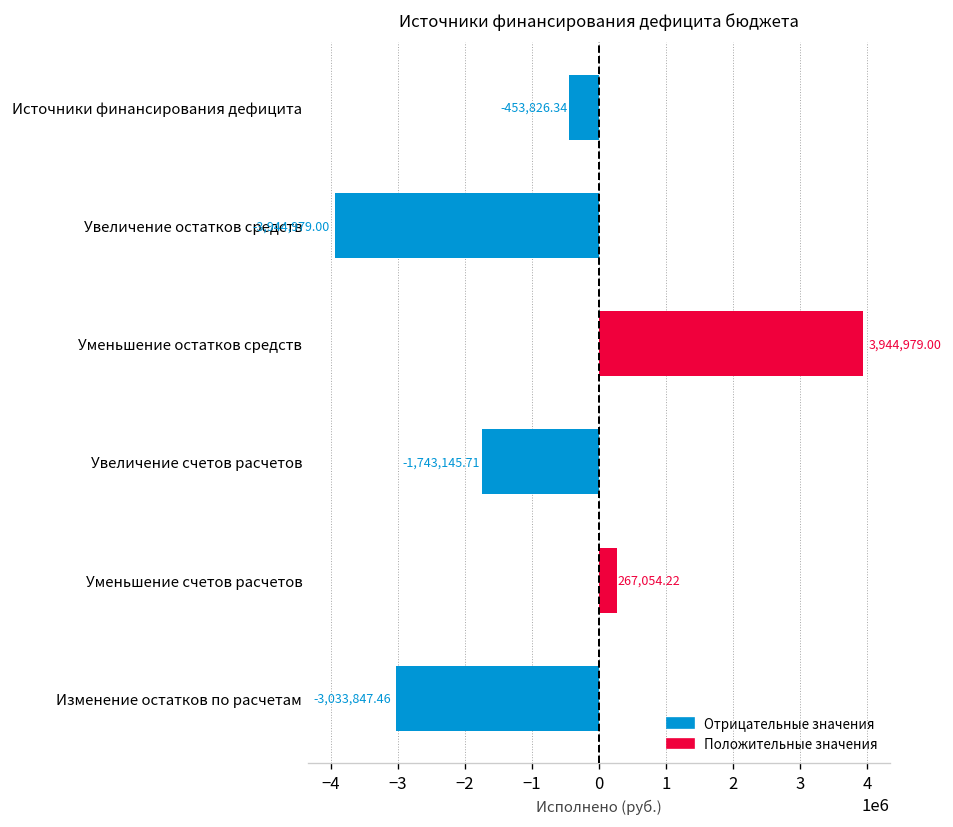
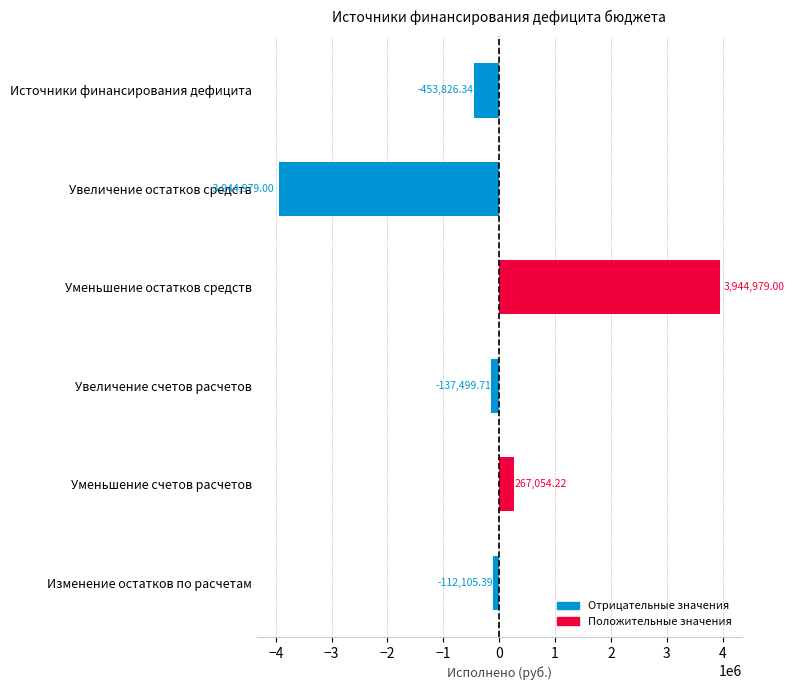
Увеличение счетов расчетов: -1,743,145.71 -> -137,499.71
Изменение остатков по расчетам: -3,033,847.46 -> -112,105.39
